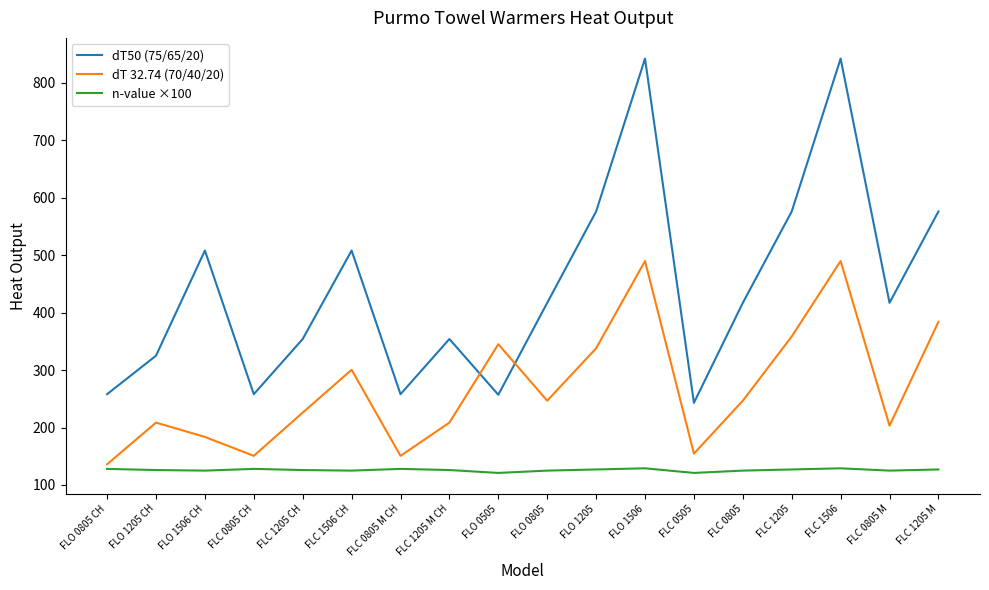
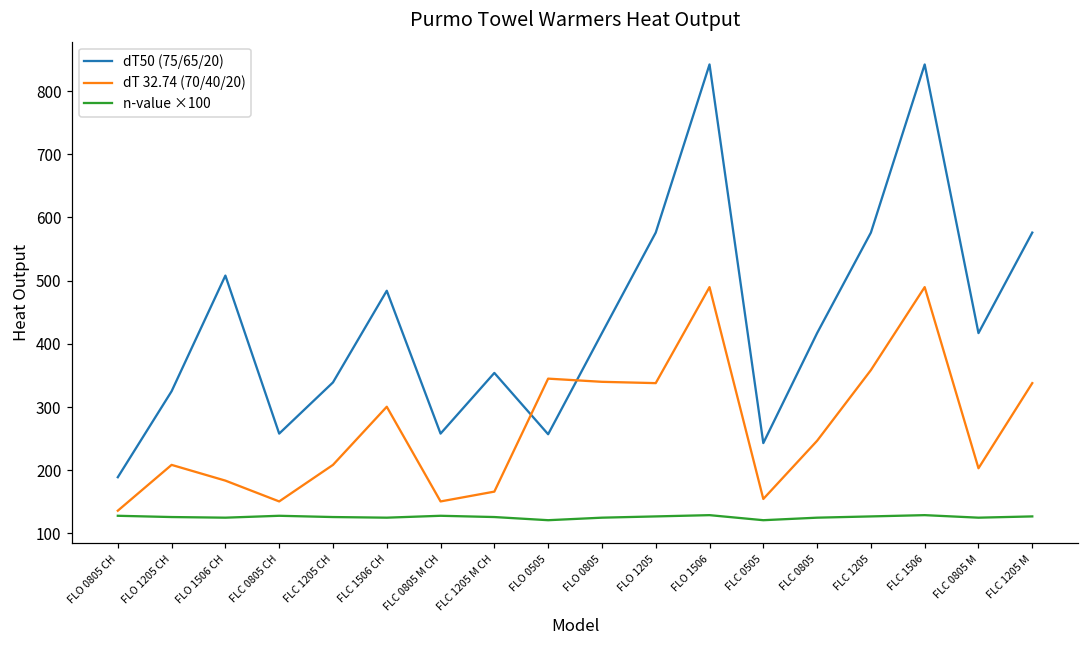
dT50 (75/65/20), FLO 0805 CH: 260 -> 190
dT50 (75/65/20), FLC 1205 CH: 350 -> 340
dT 32.74 (70/40/20), FLC 1205 CH: 230 -> 210
dT50 (75/65/20), FLC 1506 CH: 510 -> 480
dT 32.74 (70/40/20), FLC 1205 M CH: 210 -> 170
dT 32.74 (70/40/20), FLO 0805: 250 -> 340
dT 32.74 (70/40/20), FLC 1205 M: 380 -> 340
